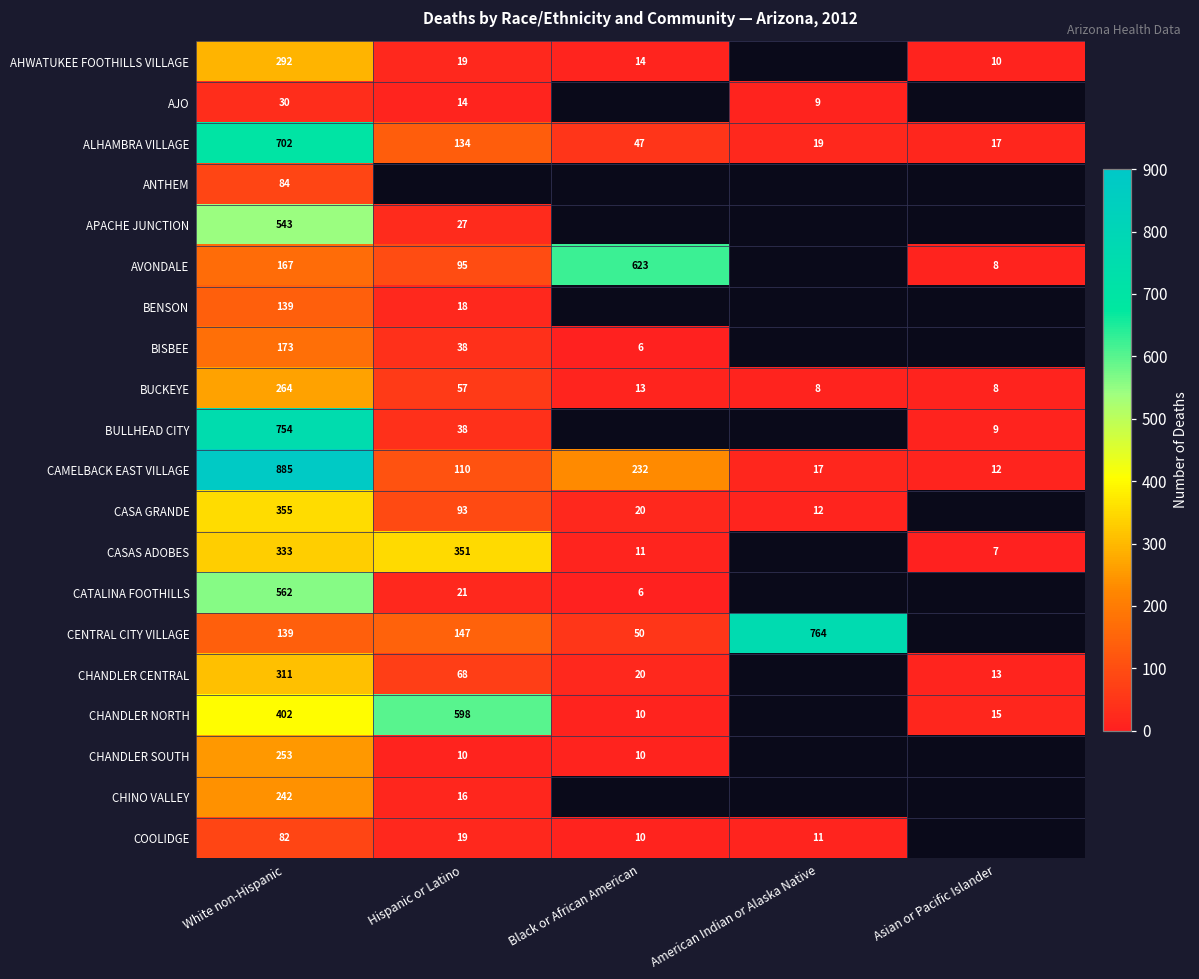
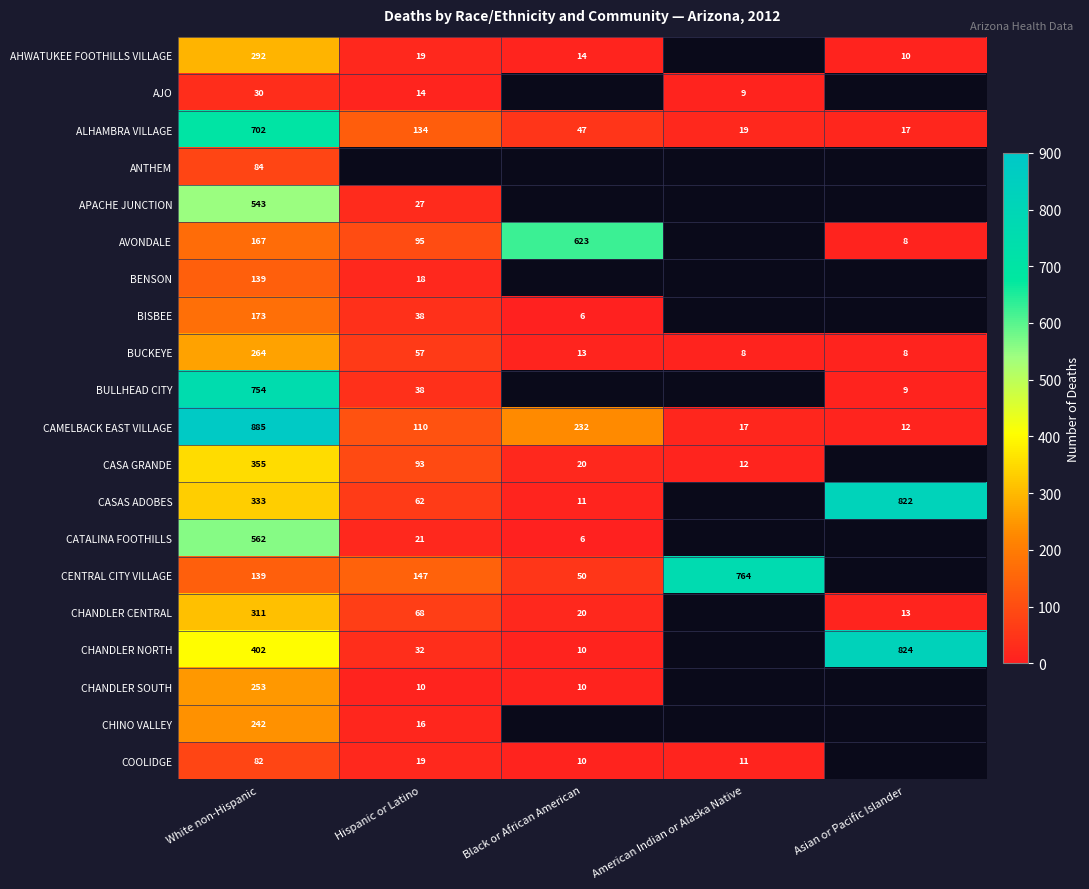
CASAS ADOBES, Hispanic or Latino: 351 -> 62
CASAS ADOBES, Asian or Pacific Islander: 7 -> 822
CHANDLER NORTH, Hispanic or Latino: 598 -> 32
CHANDLER NORTH, Asian or Pacific Islander: 15 -> 824
